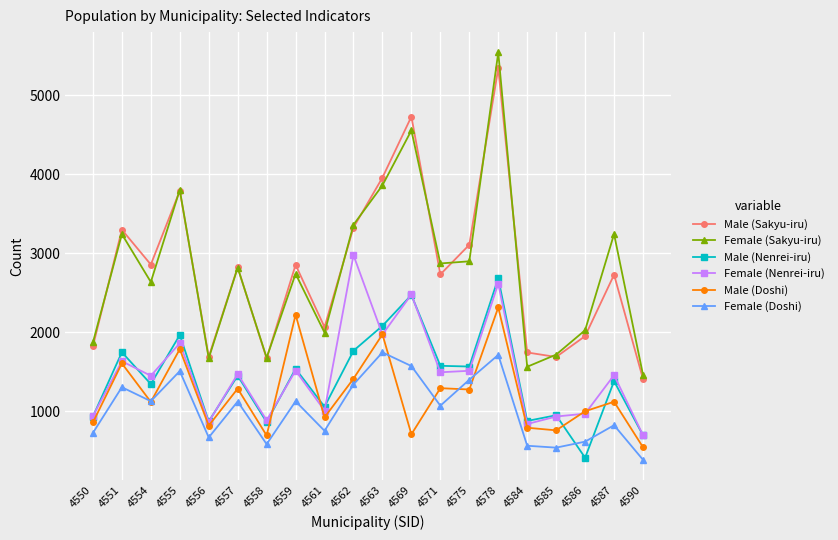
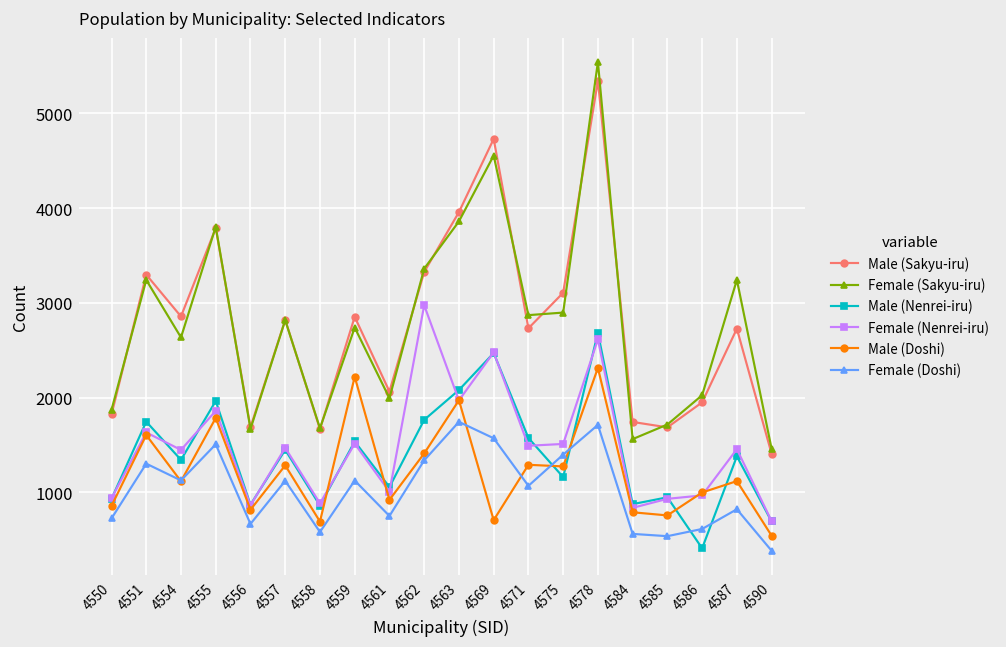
Male (Nenrei-iru), 4575: 1600 -> 1200
